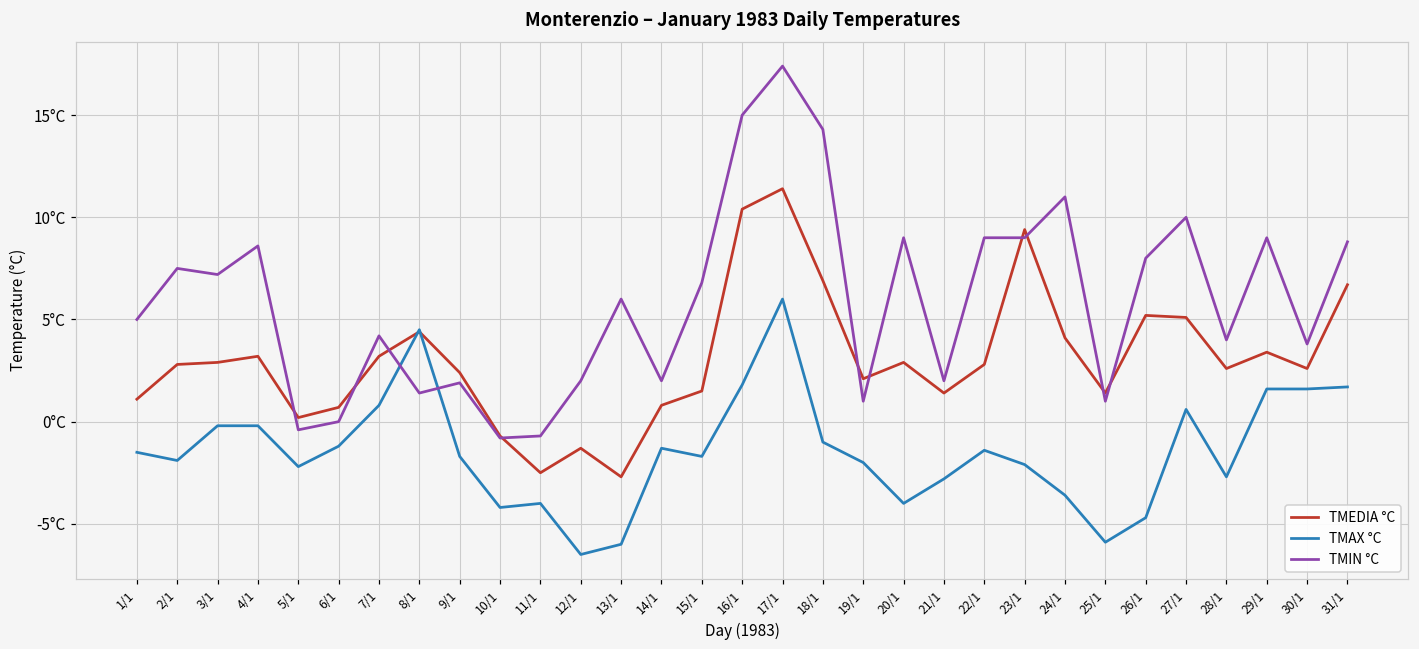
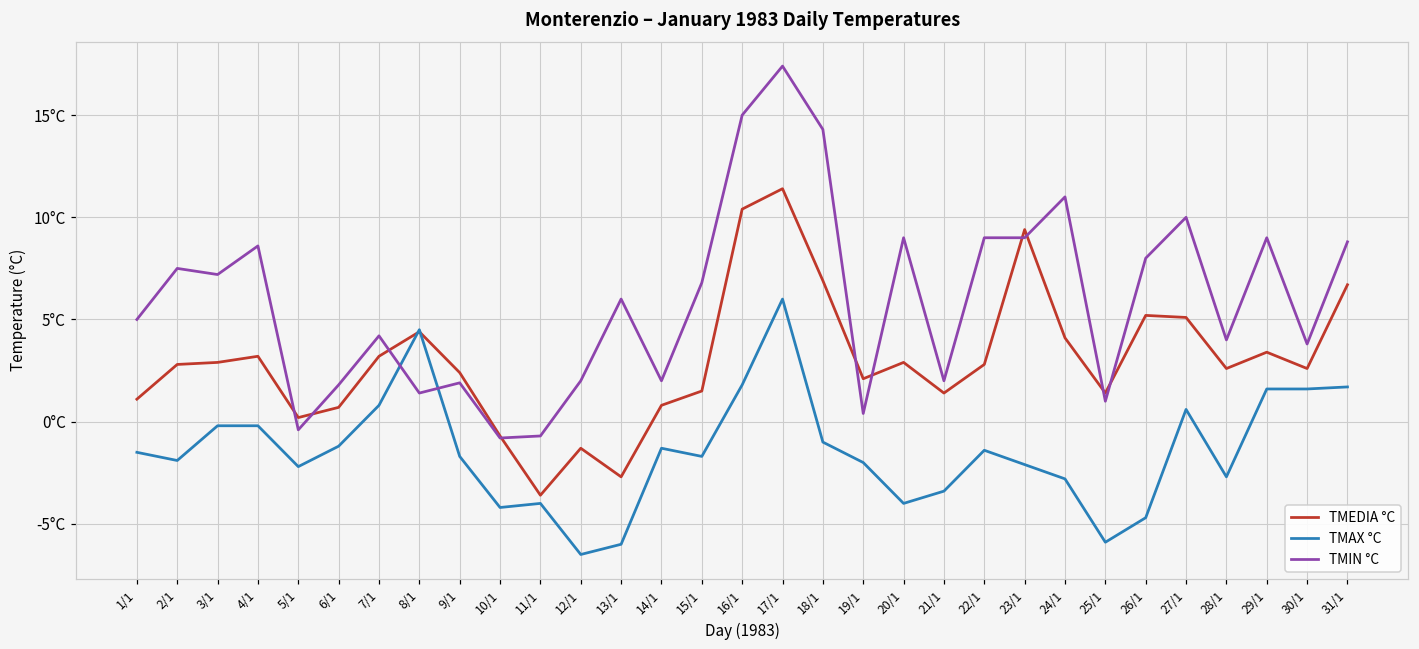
TMIN °C, 6/1: 0.0°C -> 1.8°C
TMEDIA °C, 11/1: -2.5°C -> -3.6°C
TMIN °C, 19/1: 1.0°C -> 0.4°C
TMAX °C, 21/1: -2.8°C -> -3.4°C
TMAX °C, 24/1: -3.6°C -> -2.8°C
